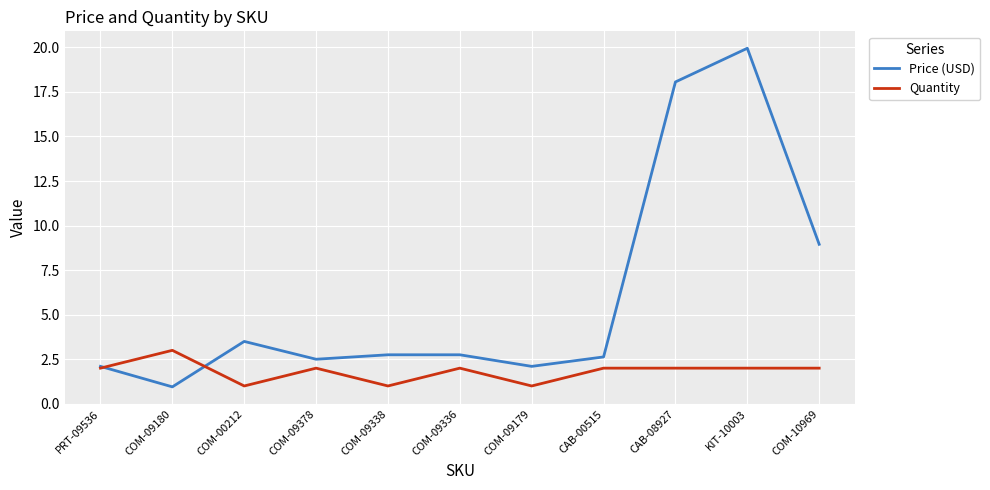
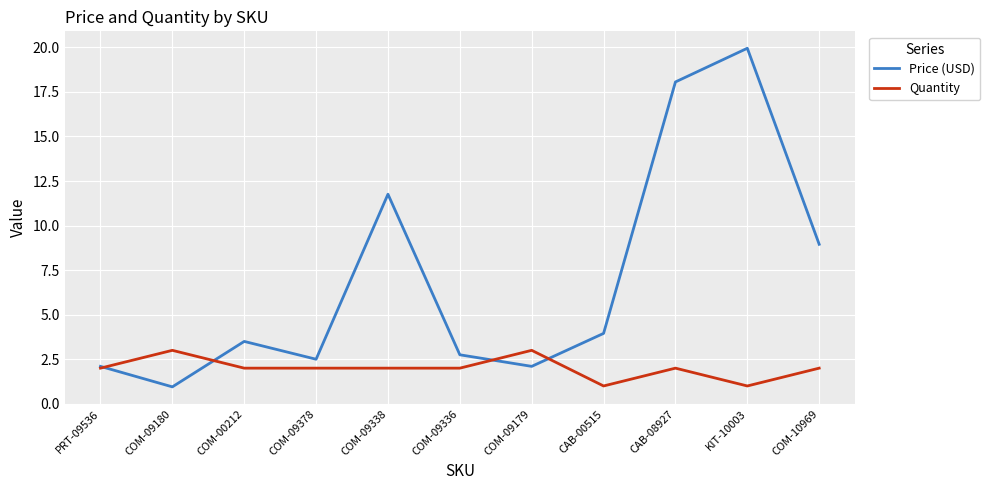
Quantity, COM-00212: 1 -> 2
Price (USD), COM-09338: 2.8 -> 11.8
Quantity, COM-09338: 1 -> 2
Quantity, COM-09179: 1 -> 3
Price (USD), CAB-00515: 2.6 -> 4.0
Quantity, CAB-00515: 2 -> 1
Quantity, KIT-10003: 2 -> 1
